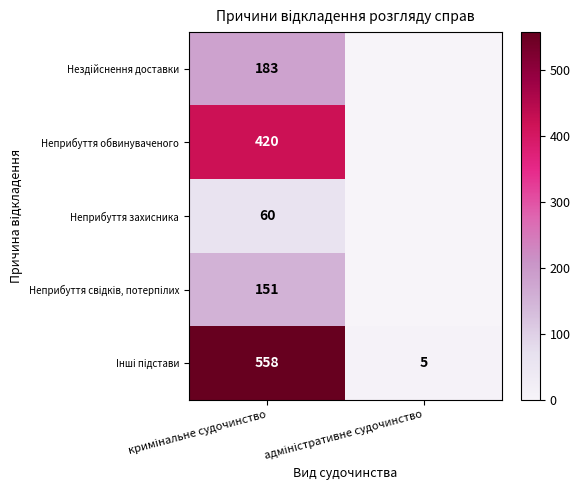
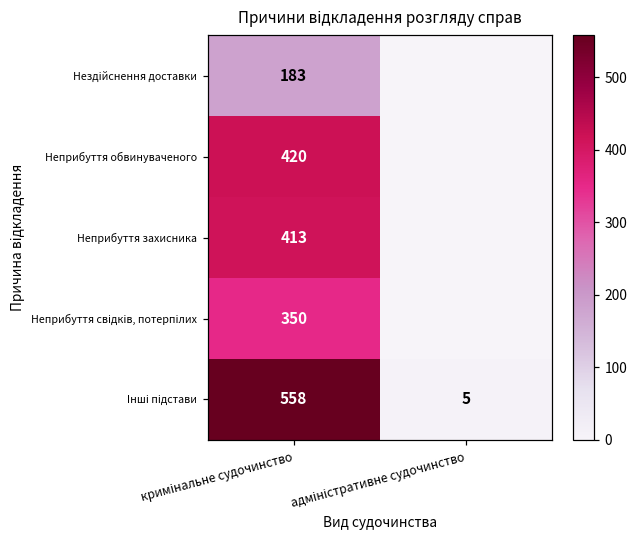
Неприбуття захисника, кримінальне судочинство: 60 -> 413
Неприбуття свідків, потерпілих, кримінальне судочинство: 151 -> 350
